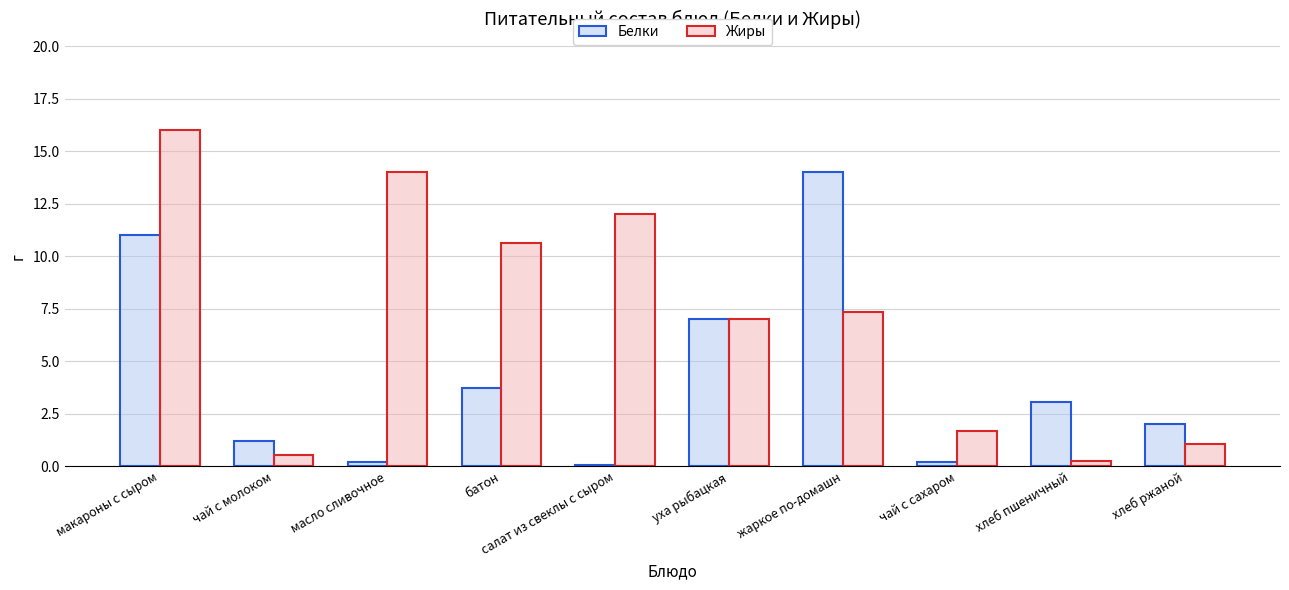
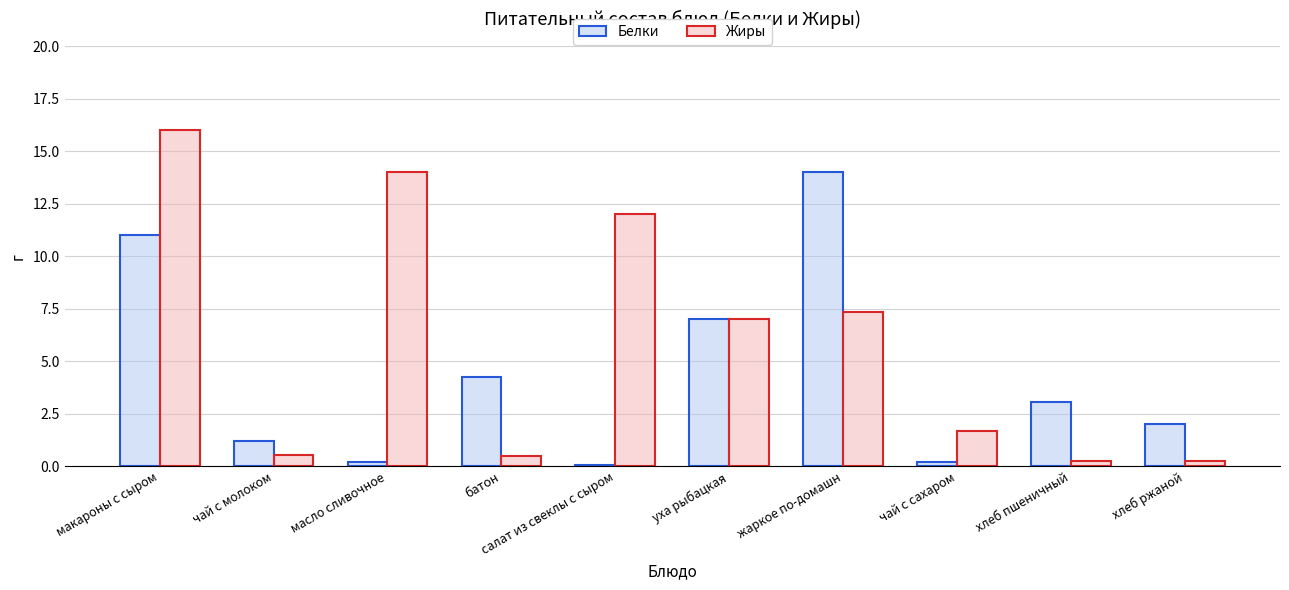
Белки, батон: 3.7 -> 4.2
Жиры, батон: 10.6 -> 0.5
Жиры, хлеб ржаной: 1.1 -> 0.3
